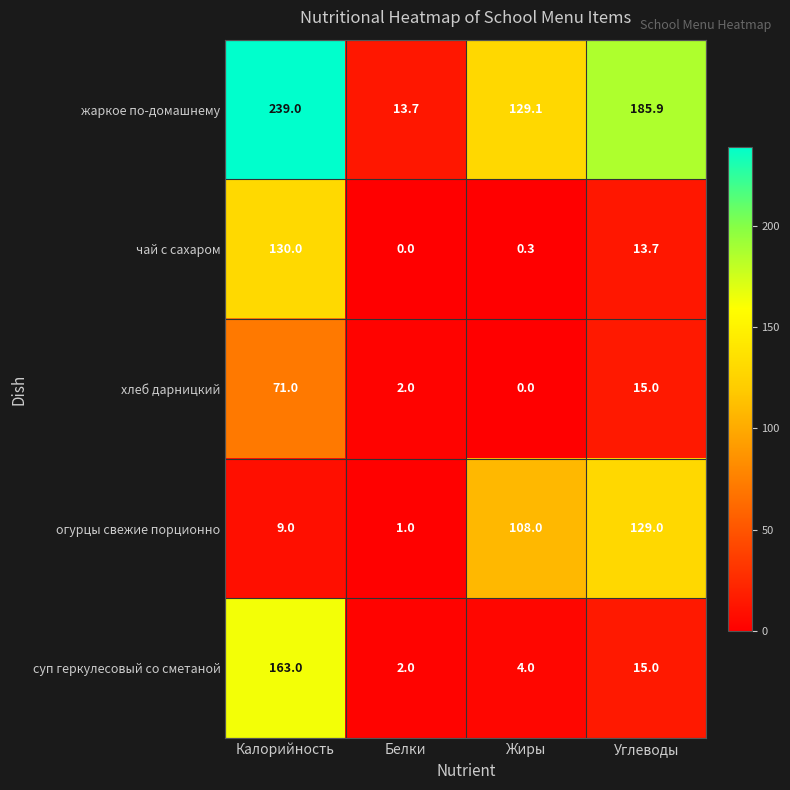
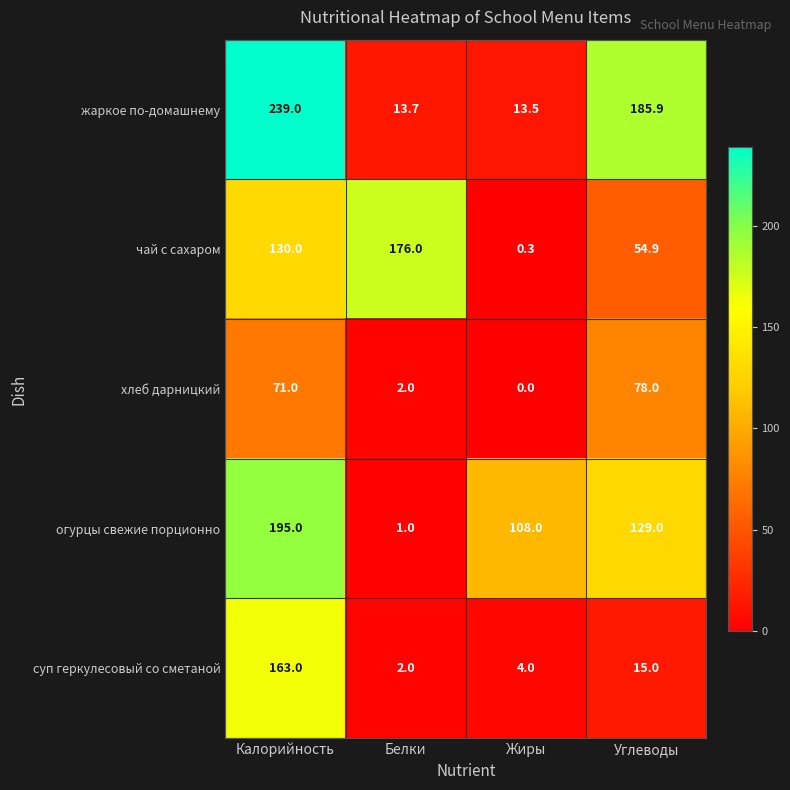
жаркое по-домашнему, Жиры: 129.1 -> 13.5
чай с сахаром, Белки: 0.0 -> 176.0
чай с сахаром, Углеводы: 13.7 -> 54.9
хлеб дарницкий, Углеводы: 15.0 -> 78.0
огурцы свежие порционно, Калорийность: 9.0 -> 195.0
